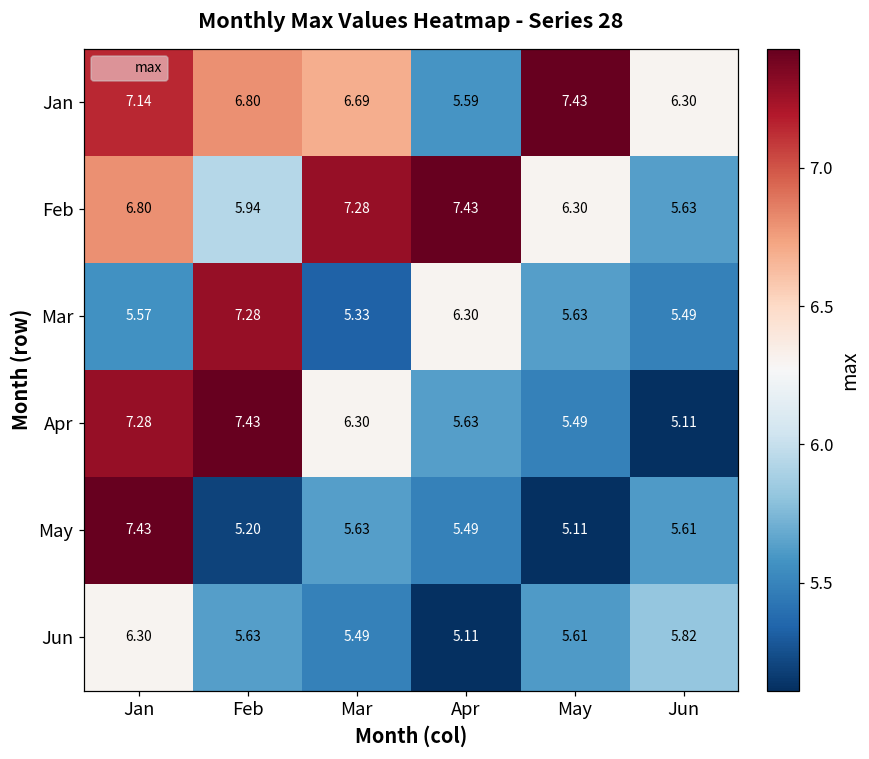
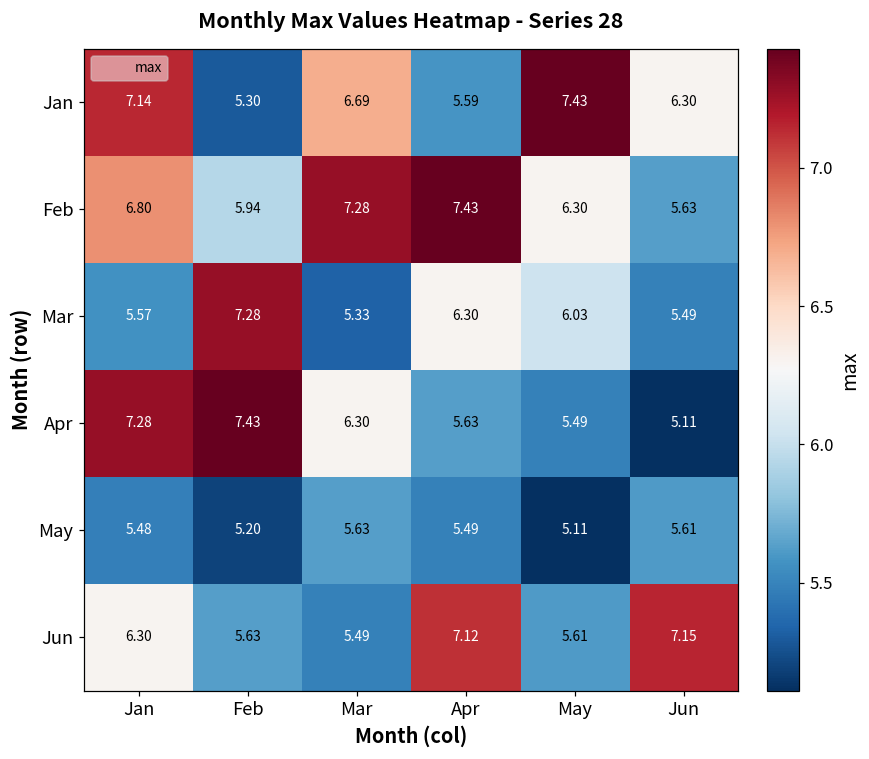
Jan, Feb: 6.80 -> 5.30
Mar, May: 5.63 -> 6.03
May, Jan: 7.43 -> 5.48
Jun, Apr: 5.11 -> 7.12
Jun, Jun: 5.82 -> 7.15
